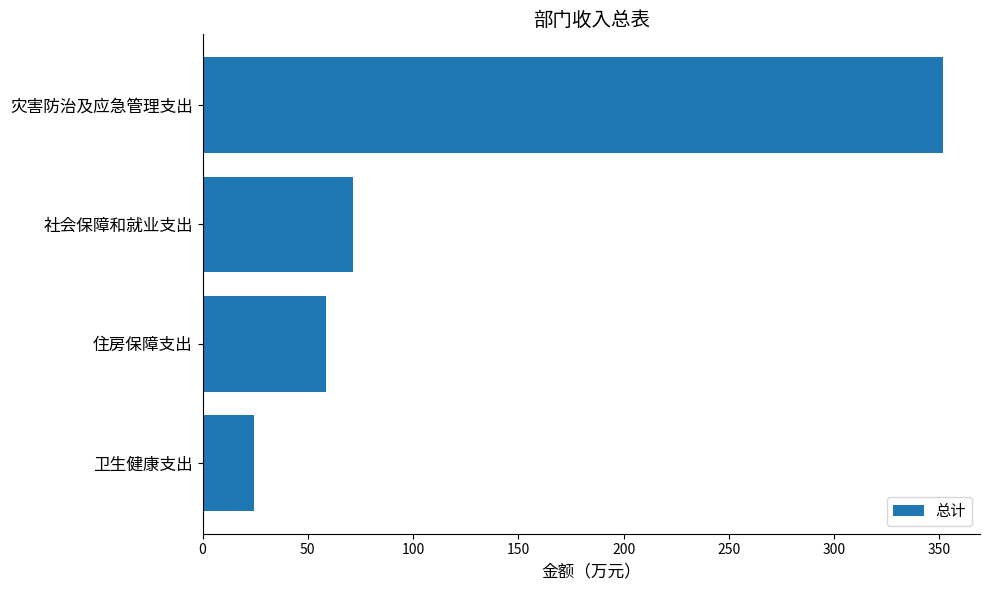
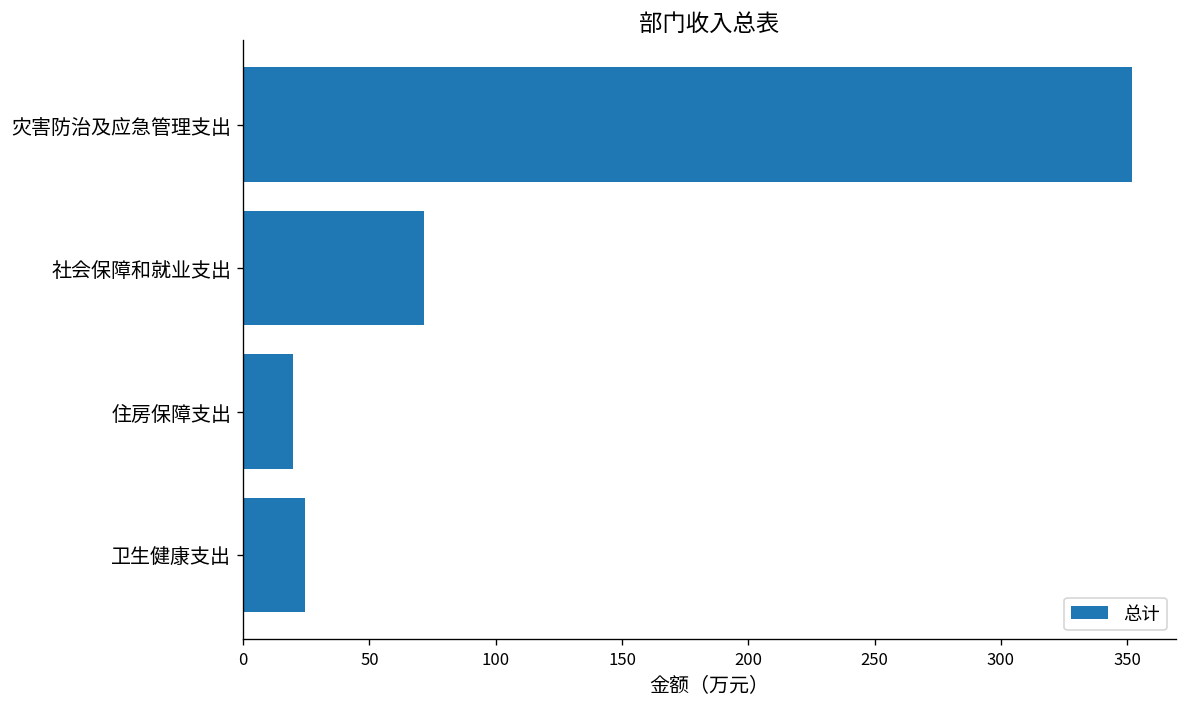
住房保障支出: 58 -> 20
